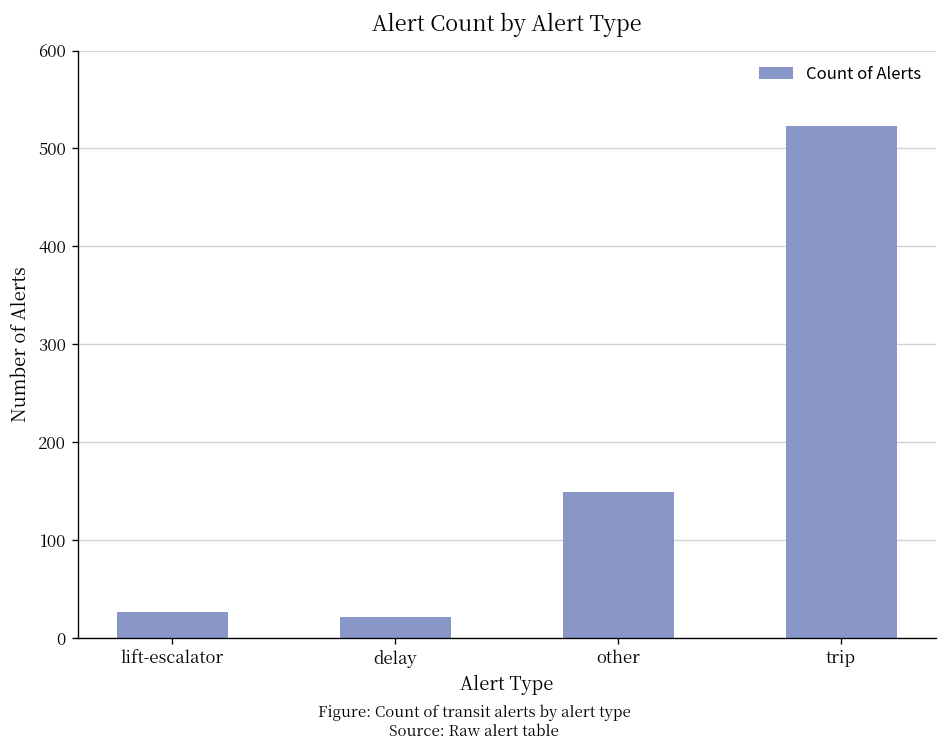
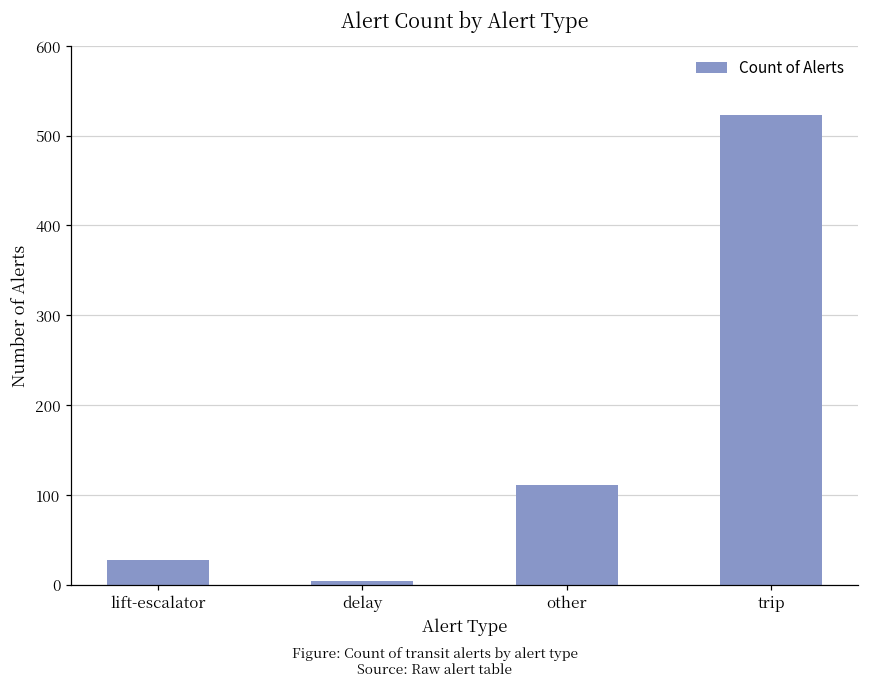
delay: 20 -> 0
other: 150 -> 110
